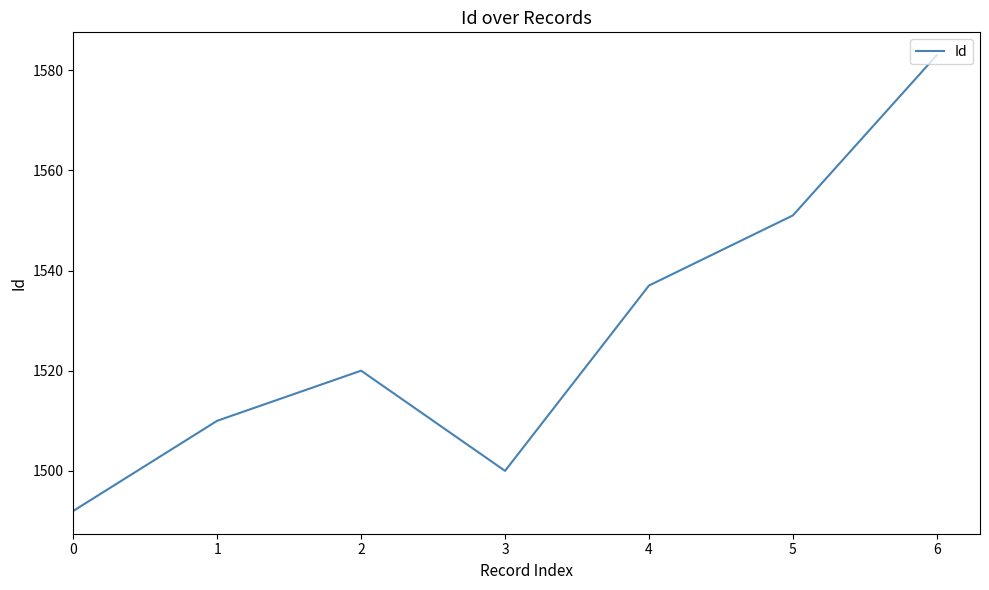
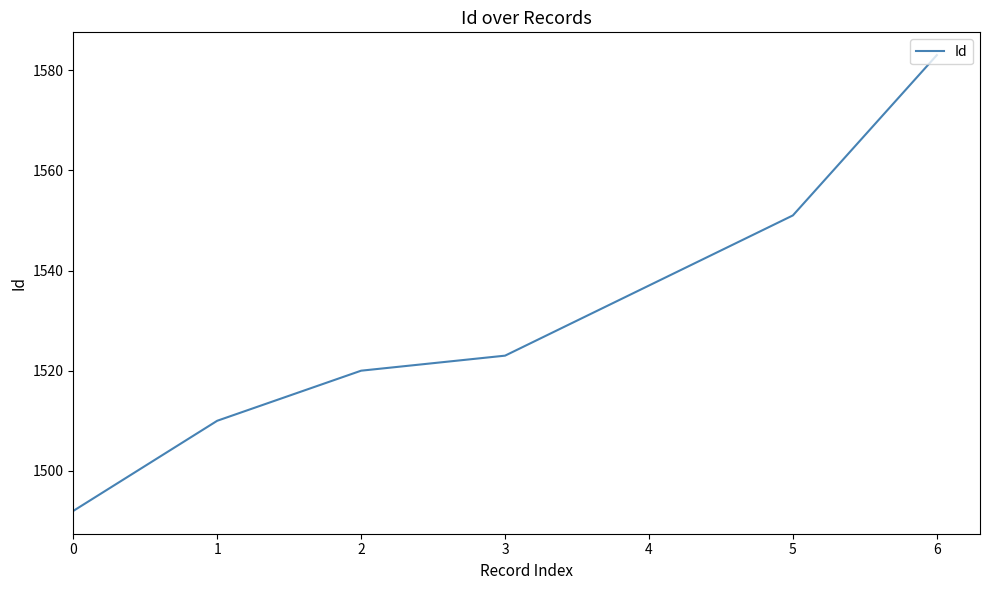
3: 1500 -> 1523
